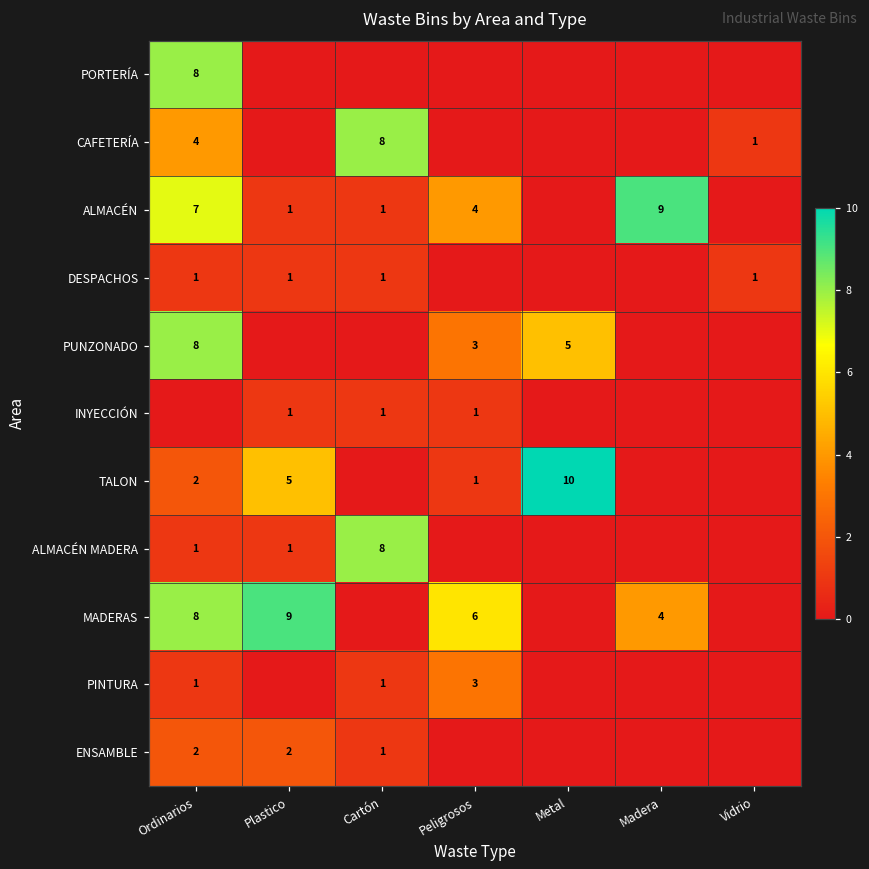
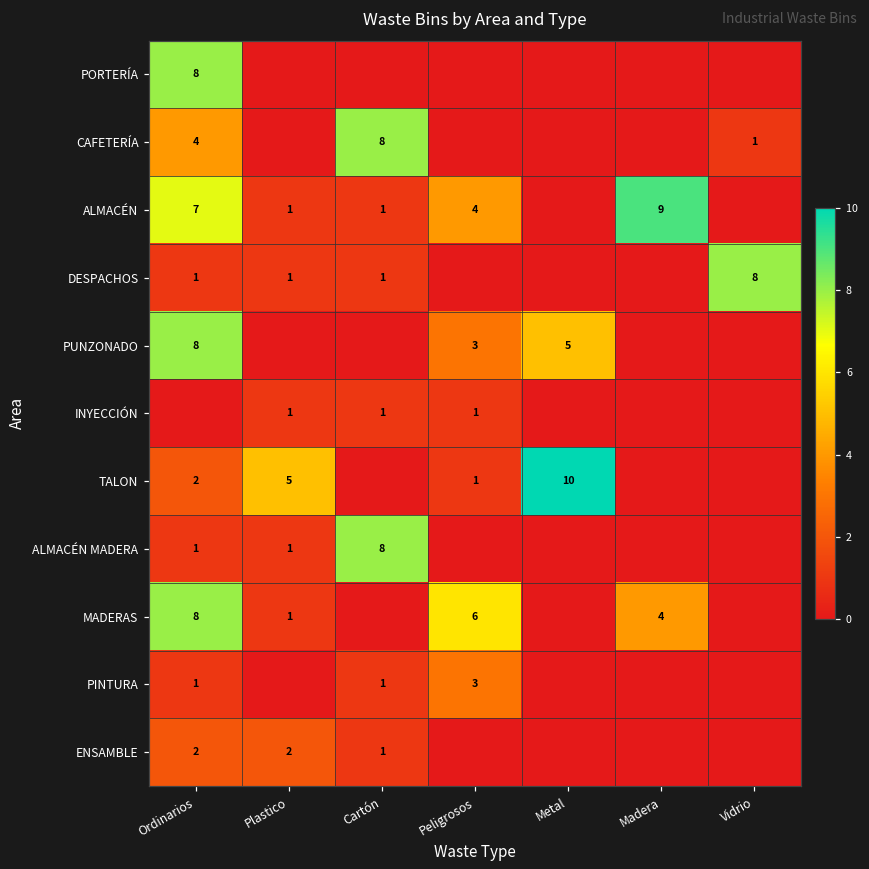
DESPACHOS, Vidrio: 1 -> 8
MADERAS, Plastico: 9 -> 1
